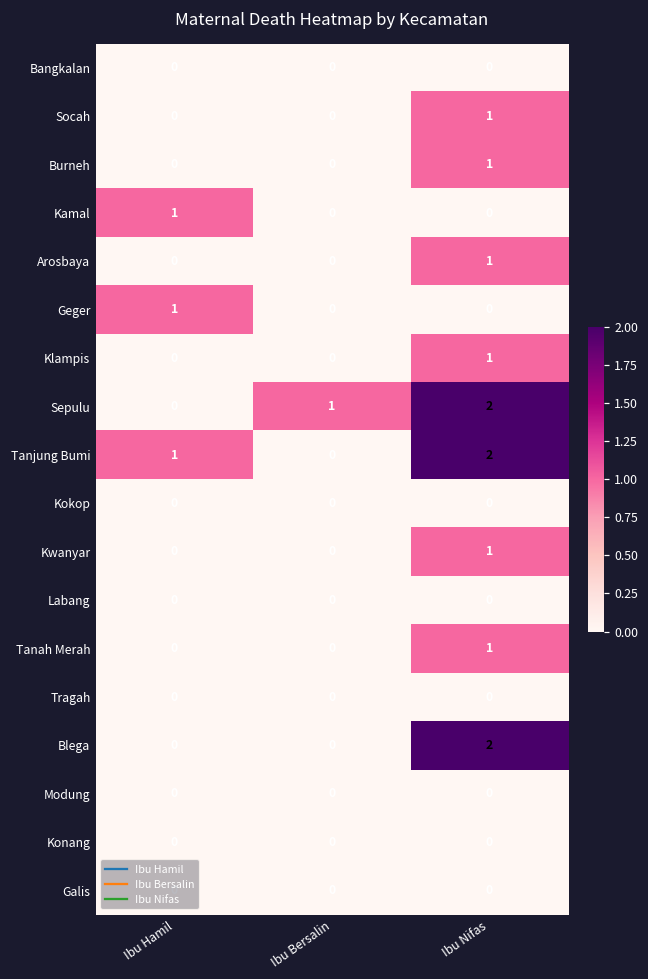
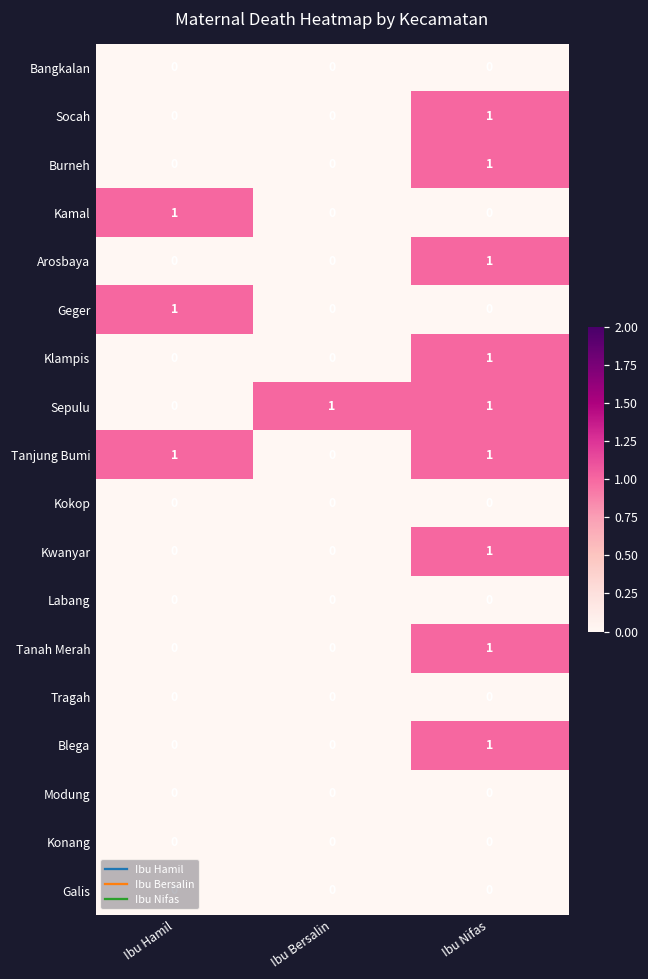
Sepulu, Ibu Nifas: 2 -> 1
Tanjung Bumi, Ibu Nifas: 2 -> 1
Blega, Ibu Nifas: 2 -> 1
